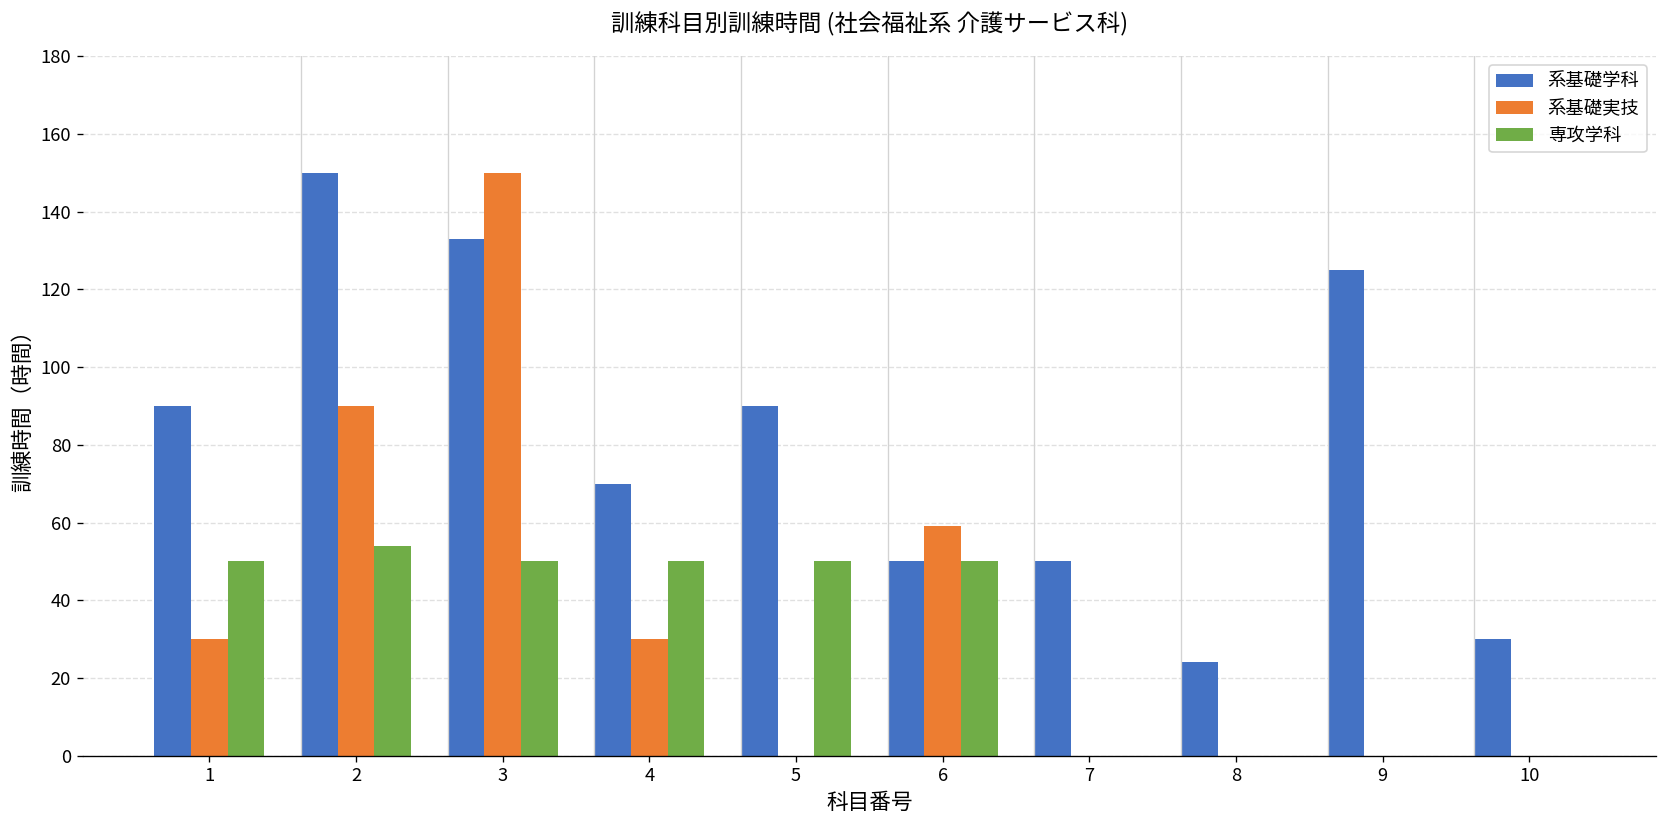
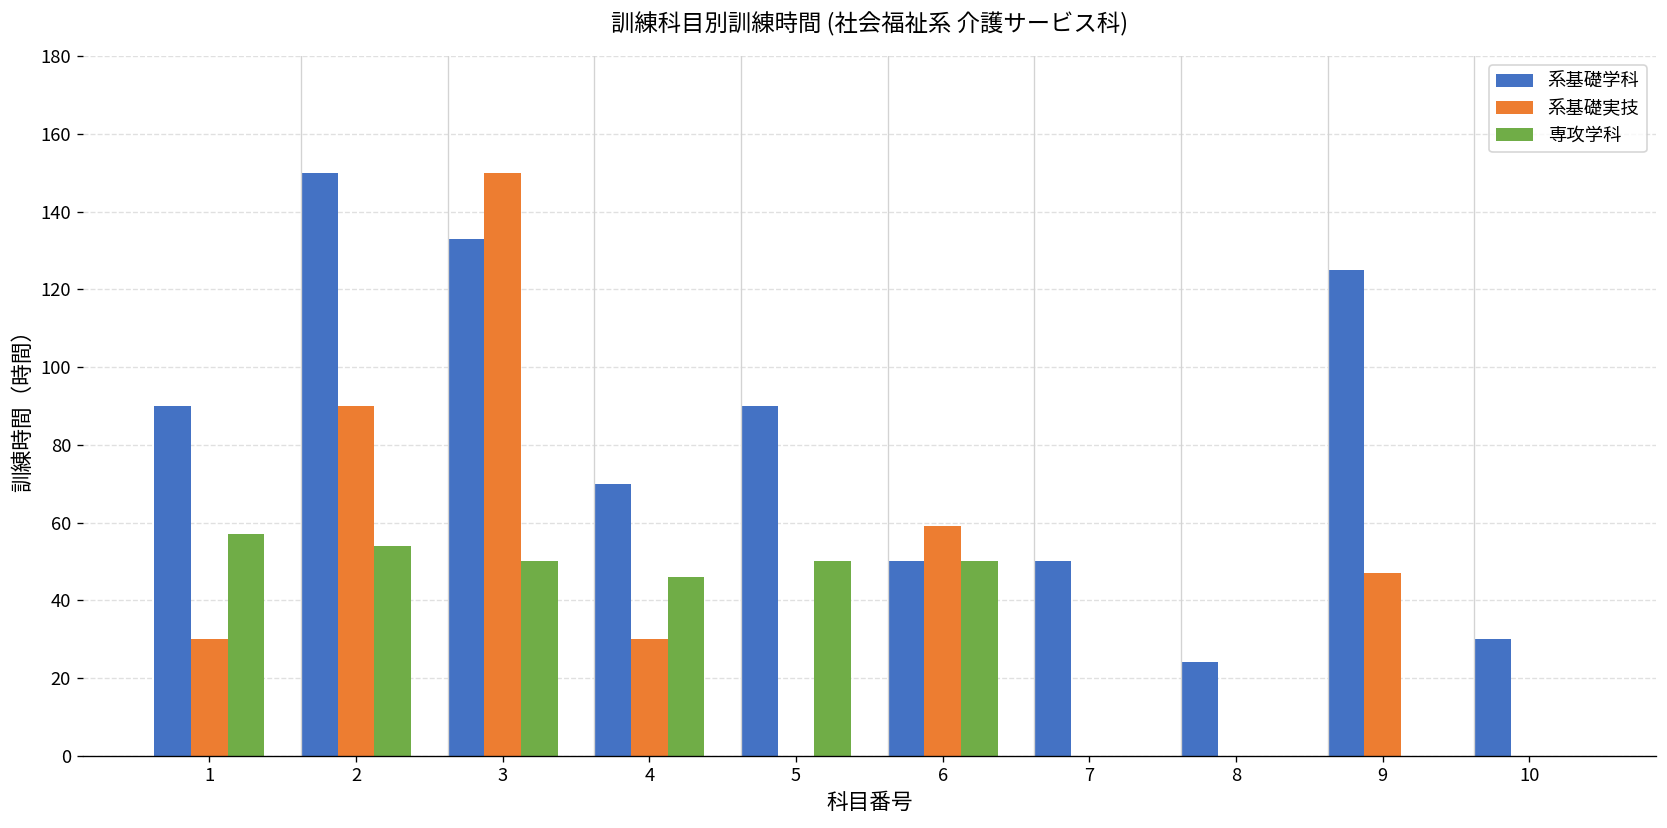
専攻学科, 1: 50 -> 57
専攻学科, 4: 50 -> 46
系基礎実技, 9: 0 -> 47
